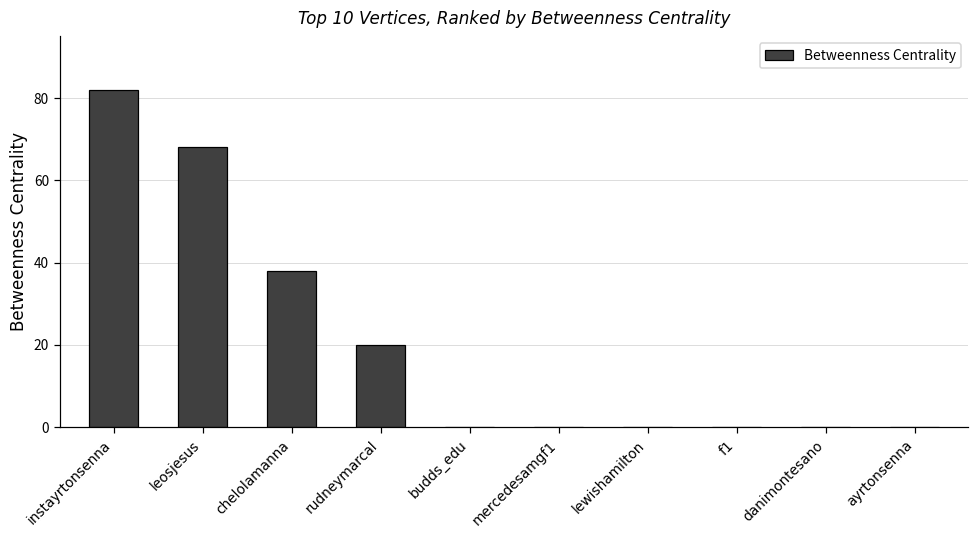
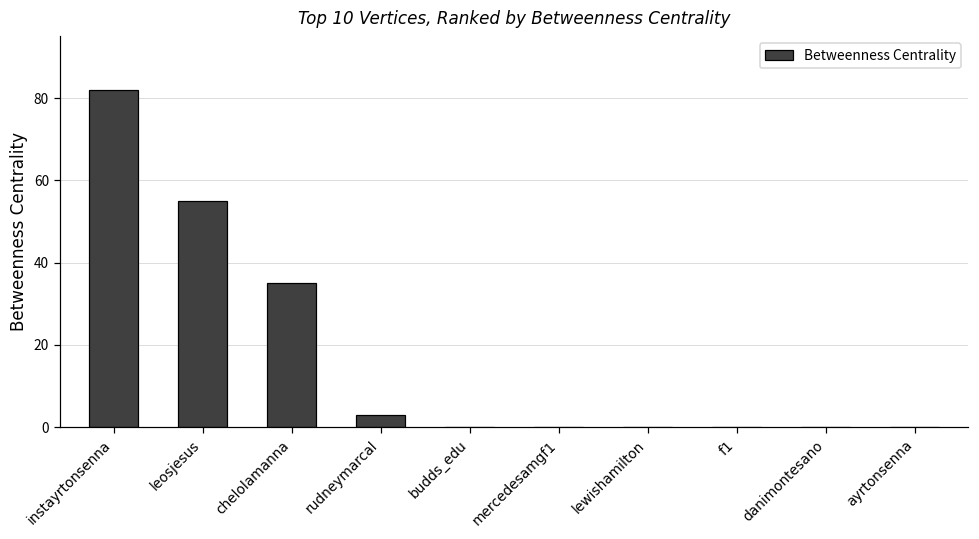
leosjesus: 68 -> 55
chelolamanna: 38 -> 35
rudneymarcal: 20 -> 3
